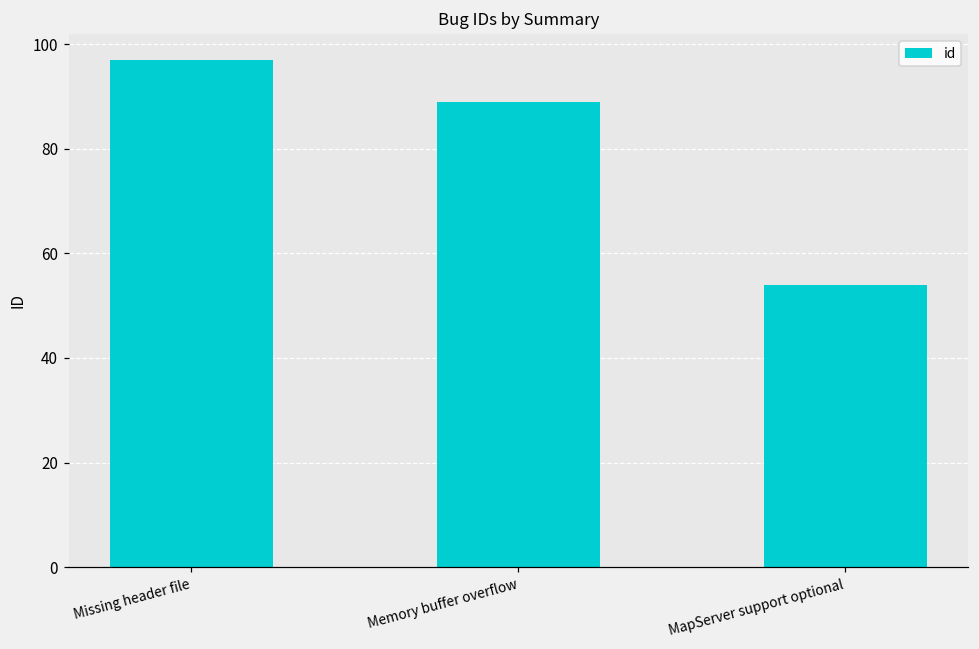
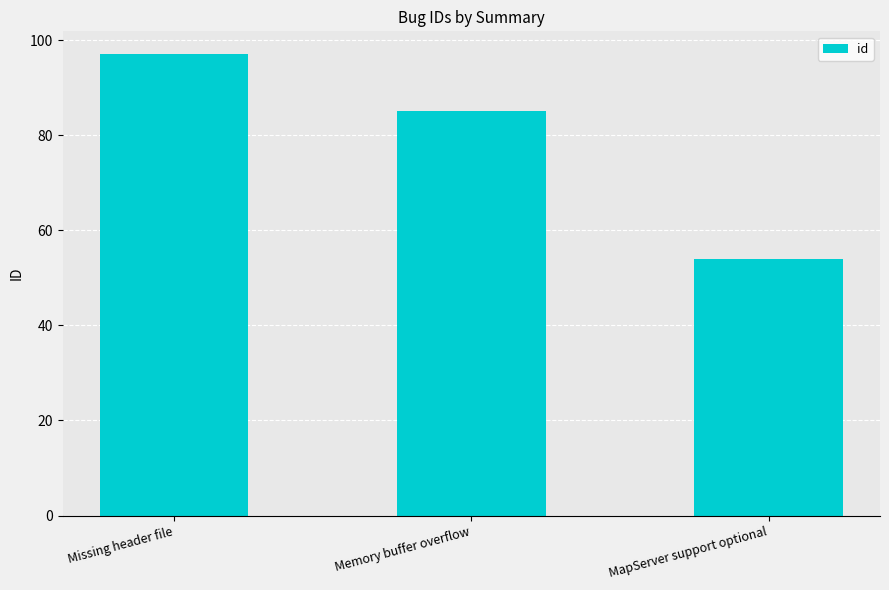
Memory buffer overflow: 89 -> 85
